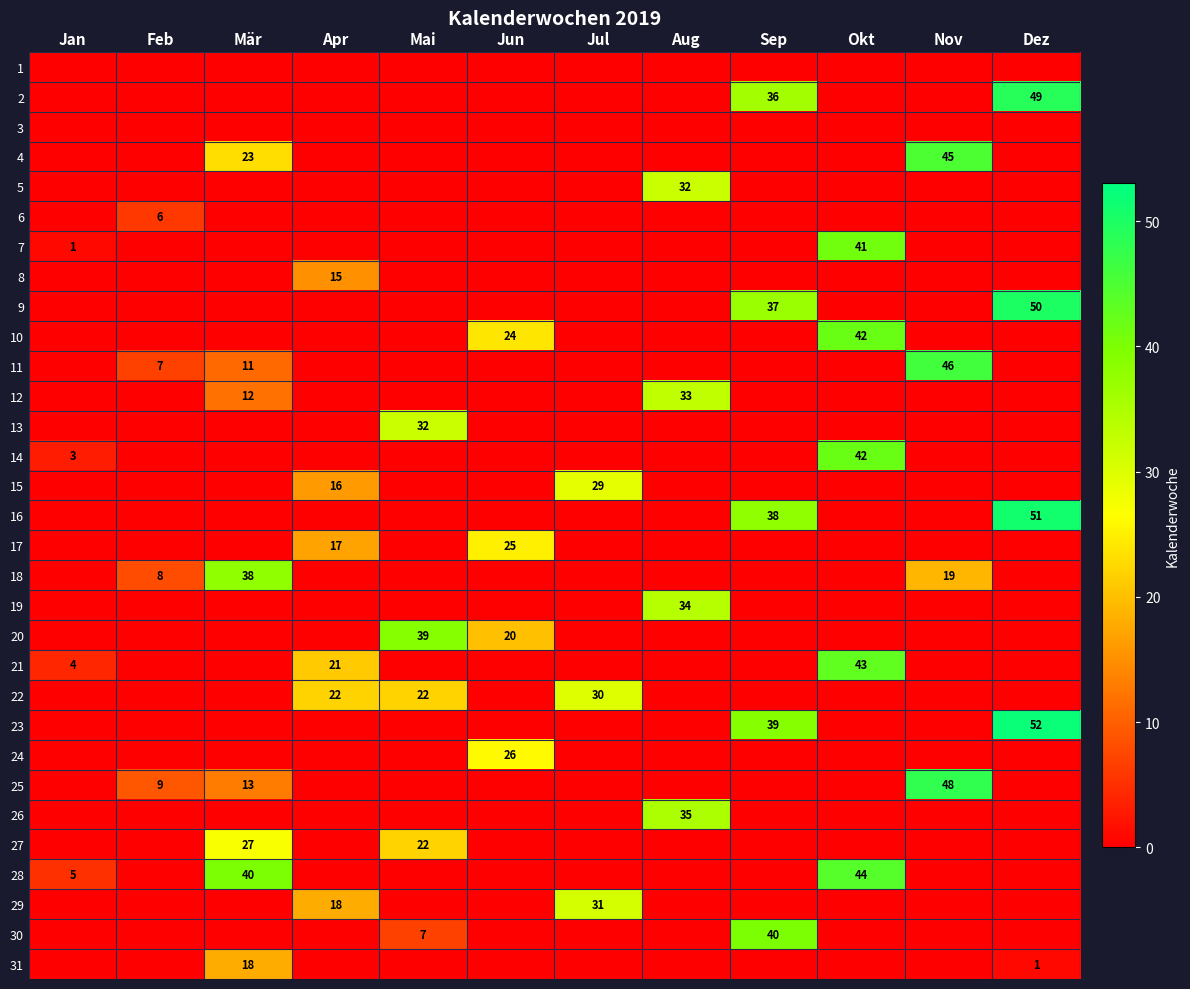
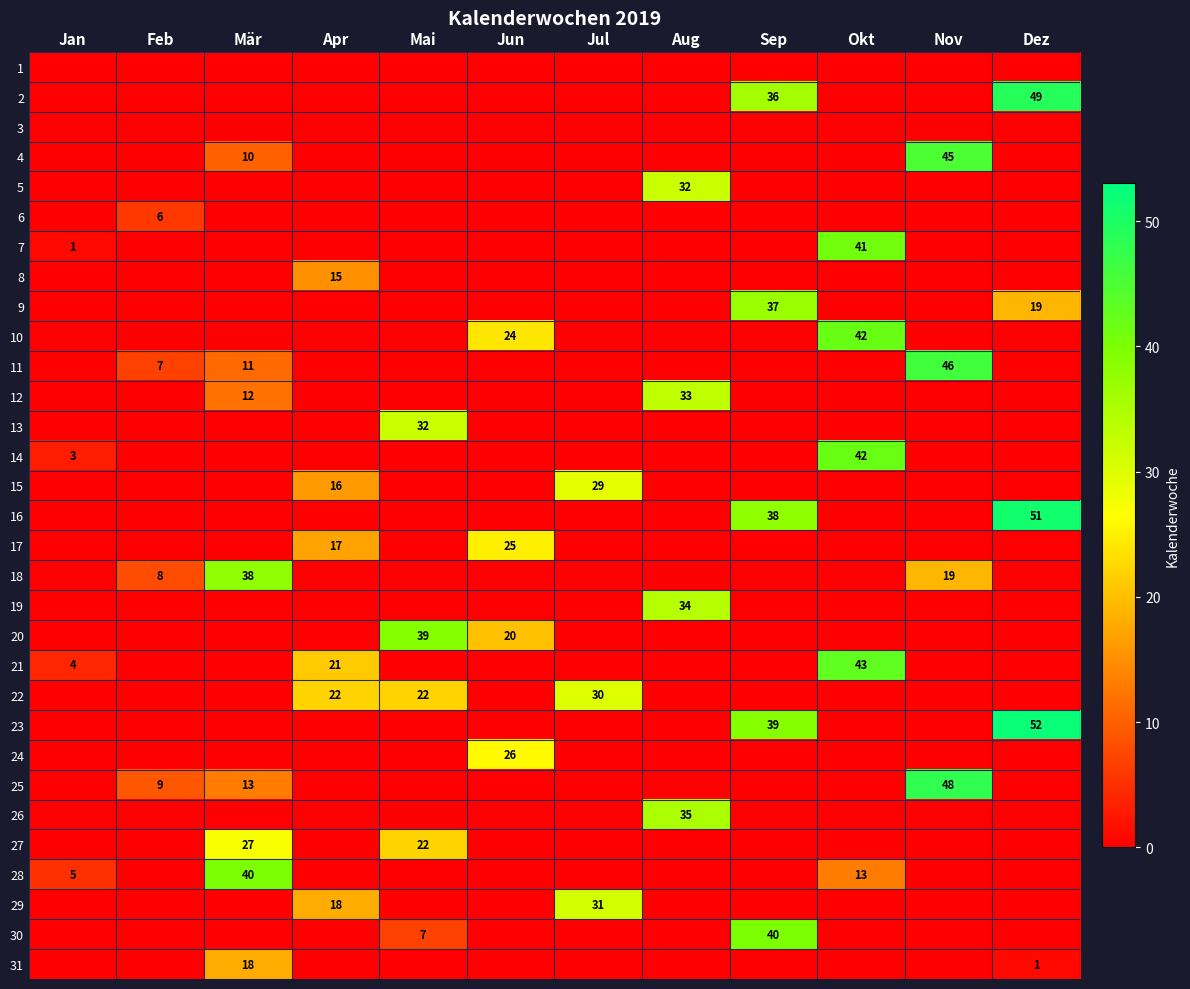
4, Mär: 23 -> 10
9, Dez: 50 -> 19
28, Okt: 44 -> 13
